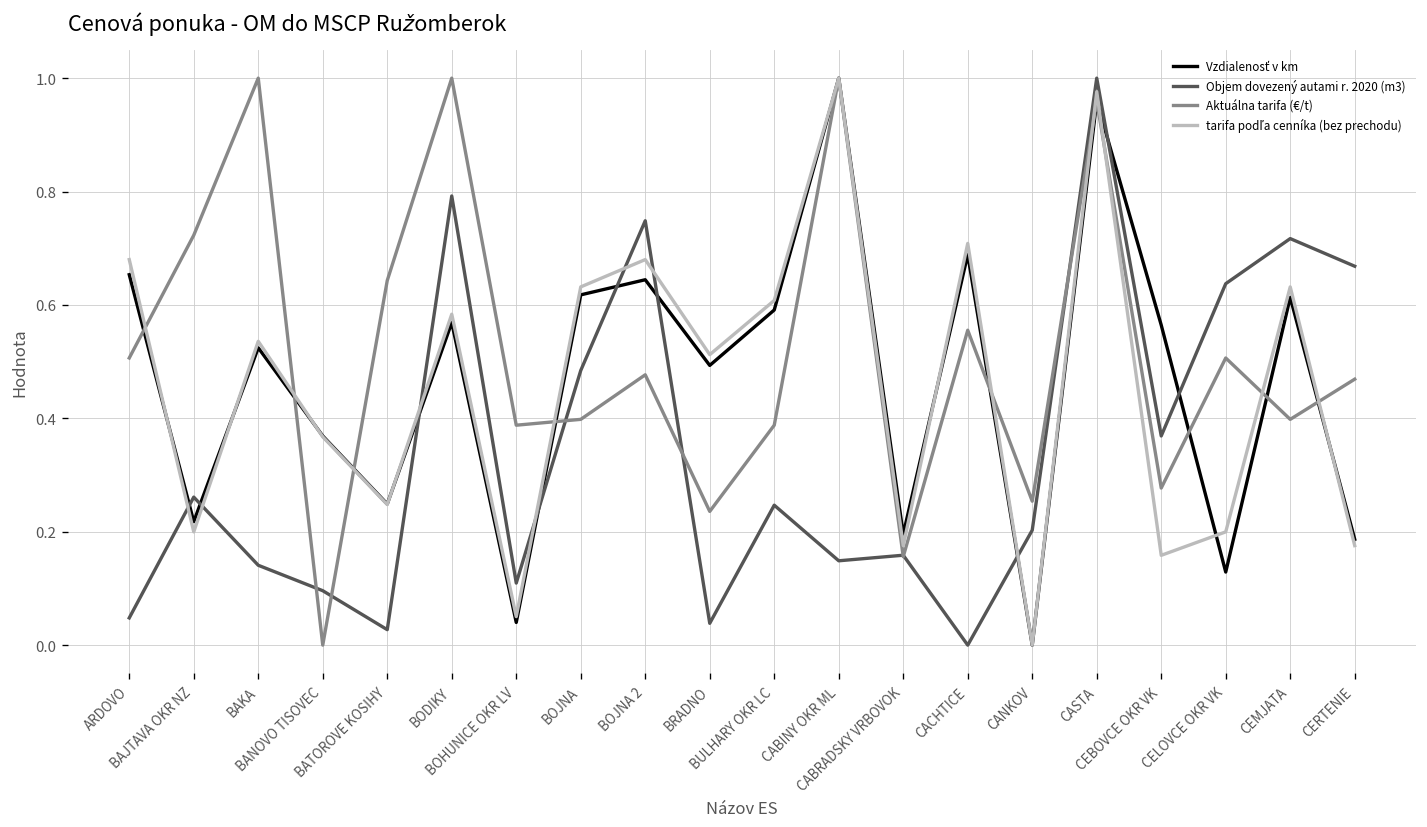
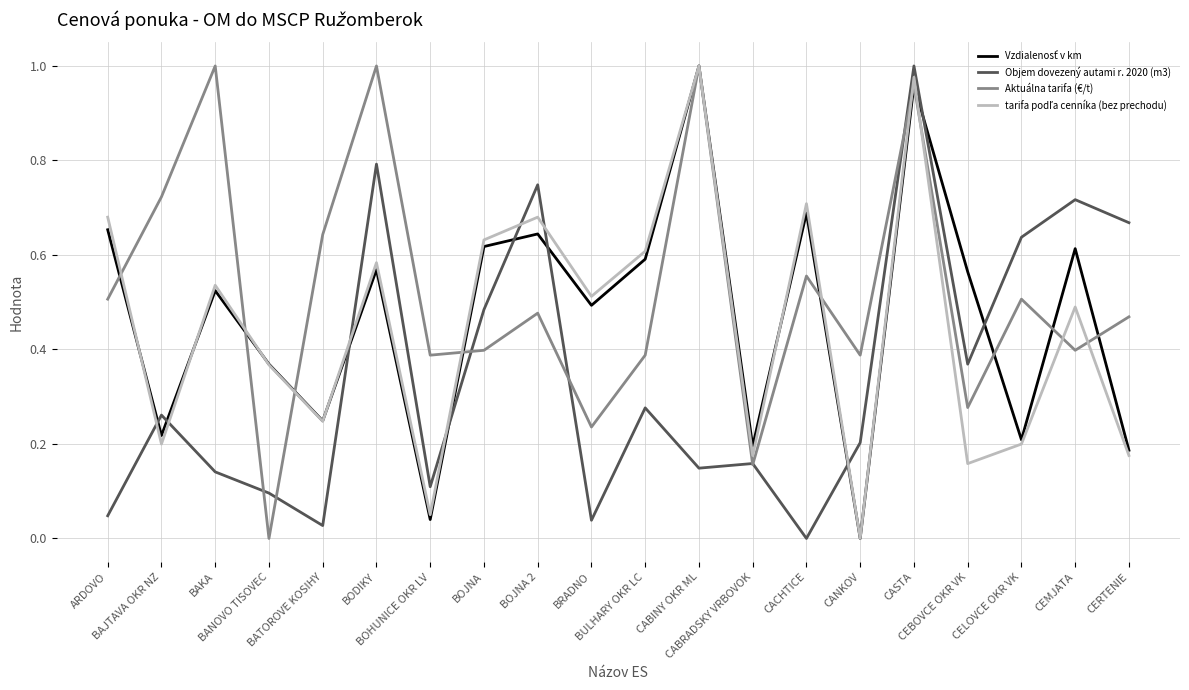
Objem dovezený autami r. 2020 (m3), BULHARY OKR LC: 0.25 -> 0.28
Aktuálna tarifa (€/t), CANKOV: 0.25 -> 0.39
Vzdialenosť v km, CELOVCE OKR VK: 0.13 -> 0.21
tarifa podľa cenníka (bez prechodu), CEMJATA: 0.63 -> 0.49
